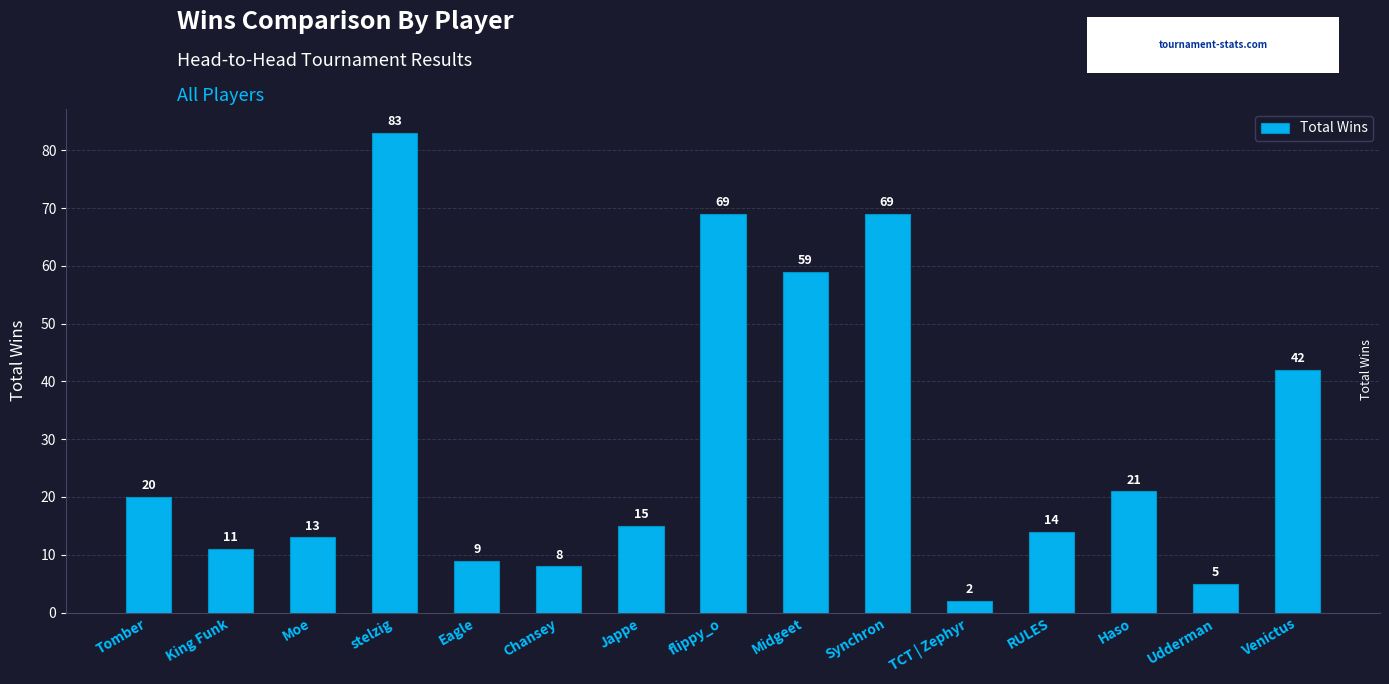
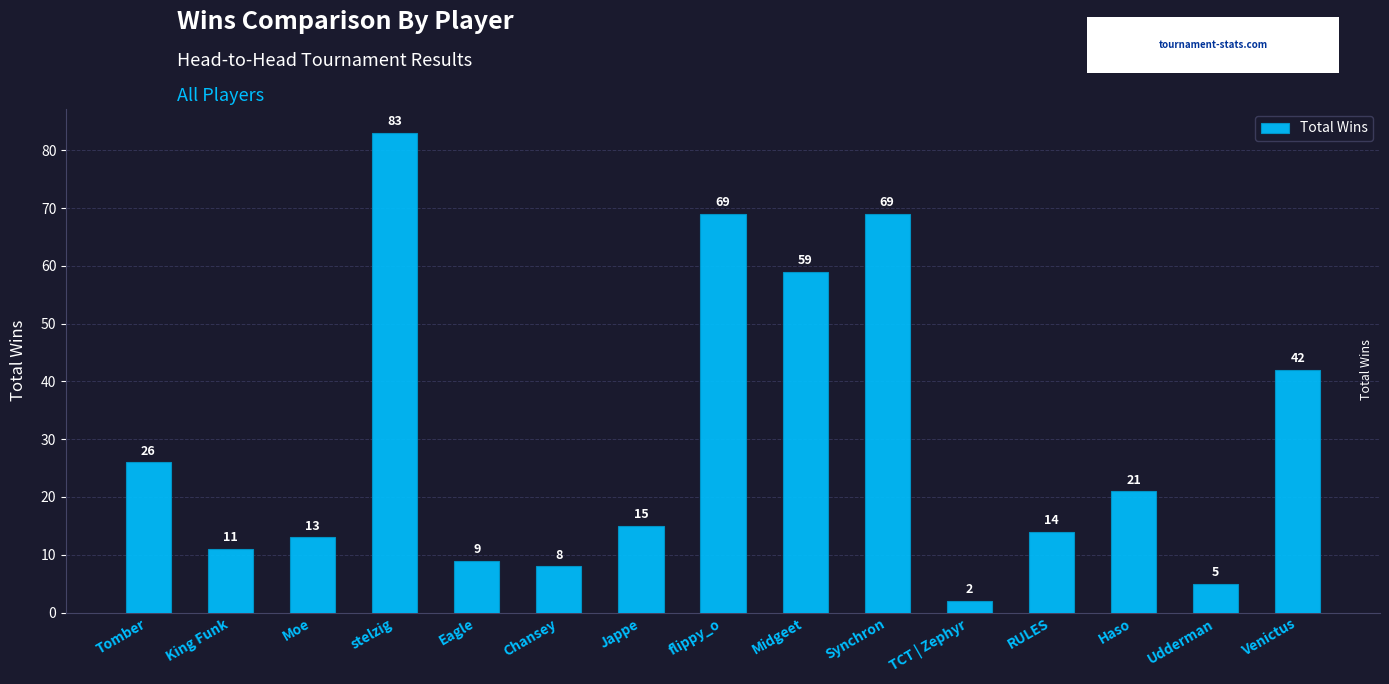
Tomber: 20 -> 26
